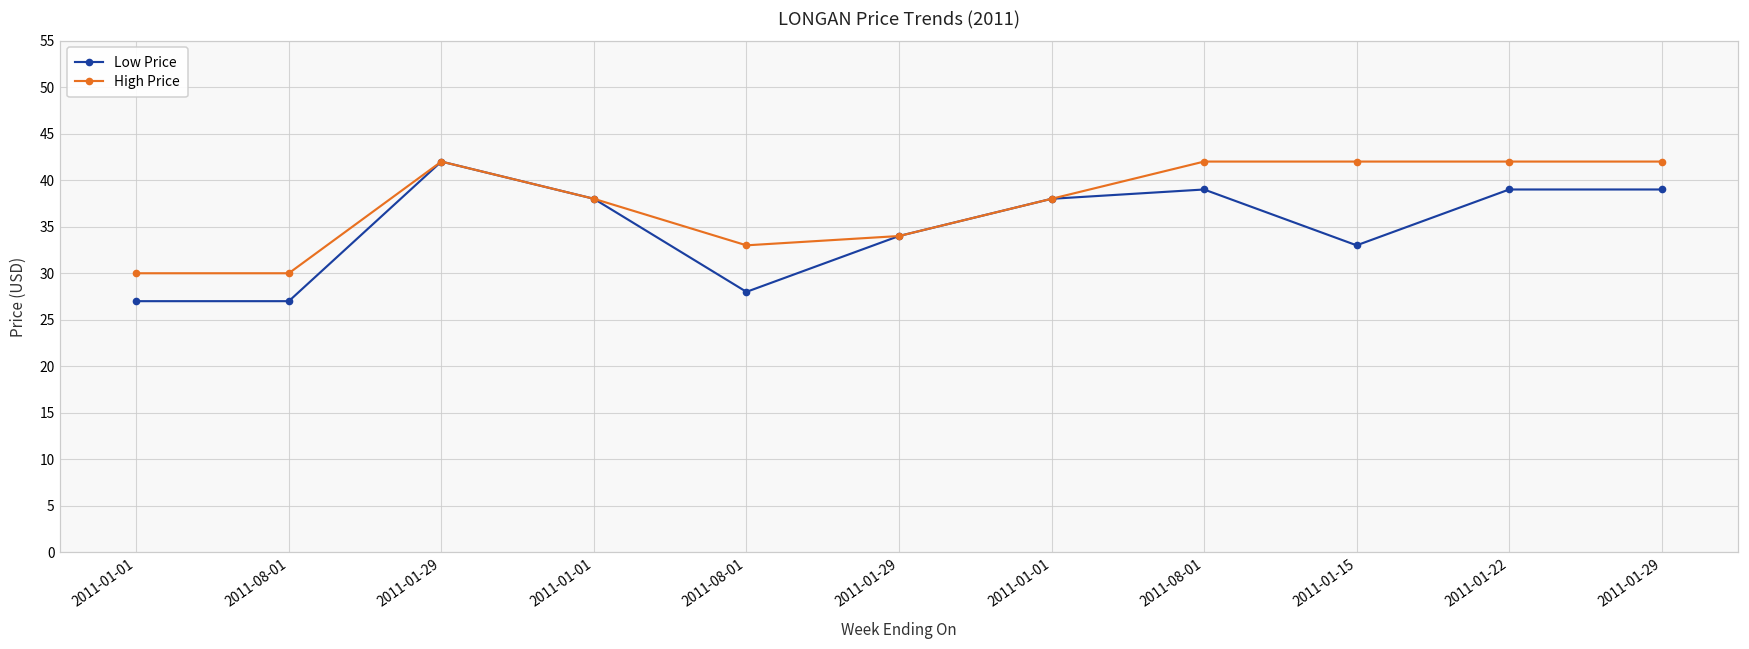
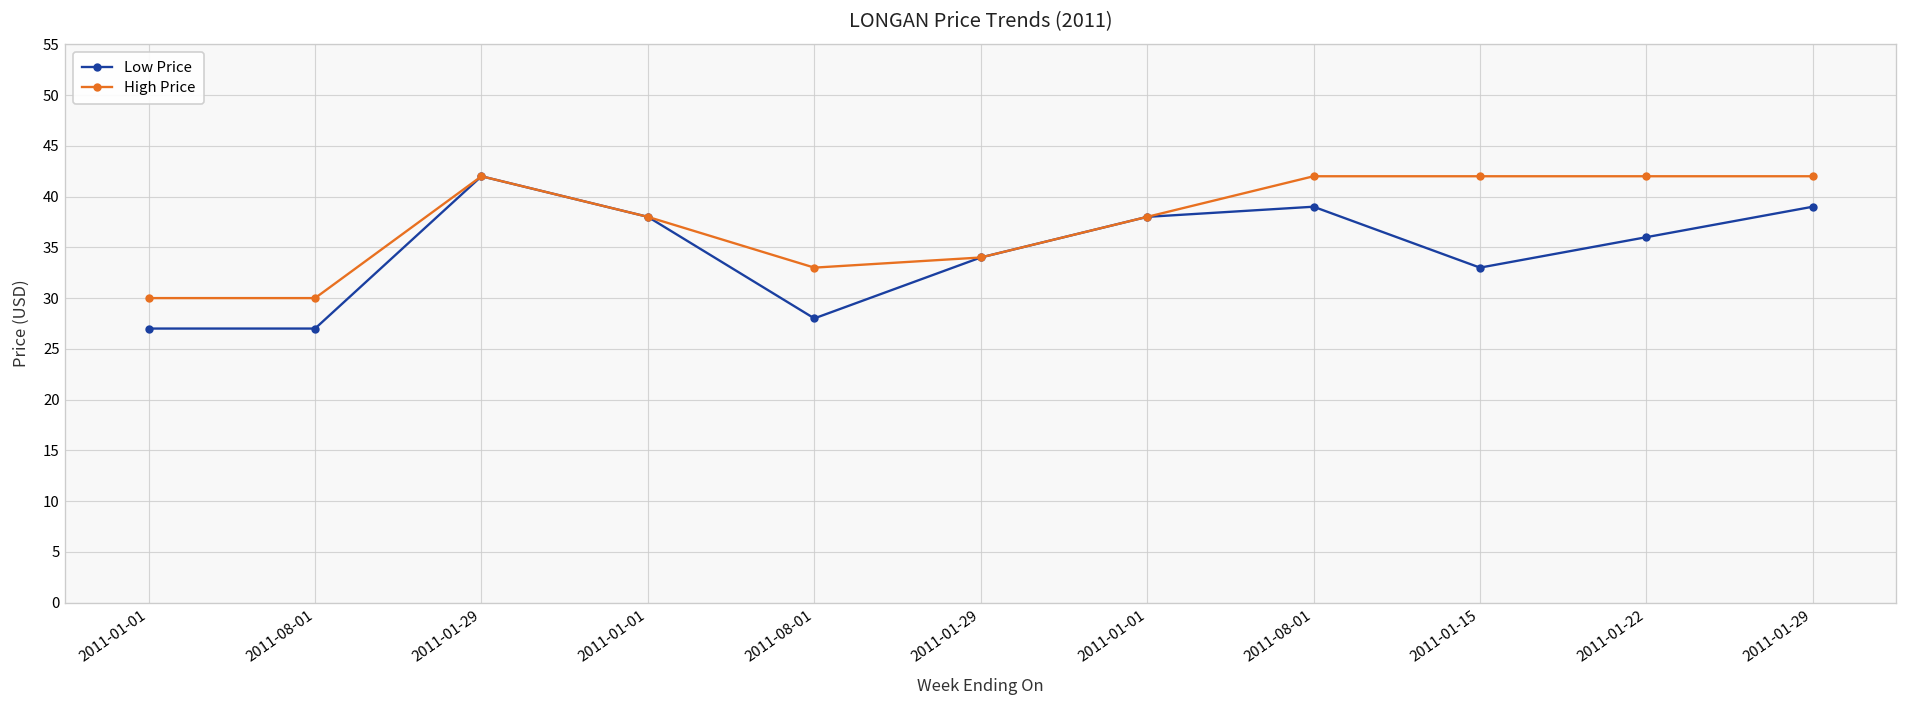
Low Price, 2011-01-22: 39 -> 36
